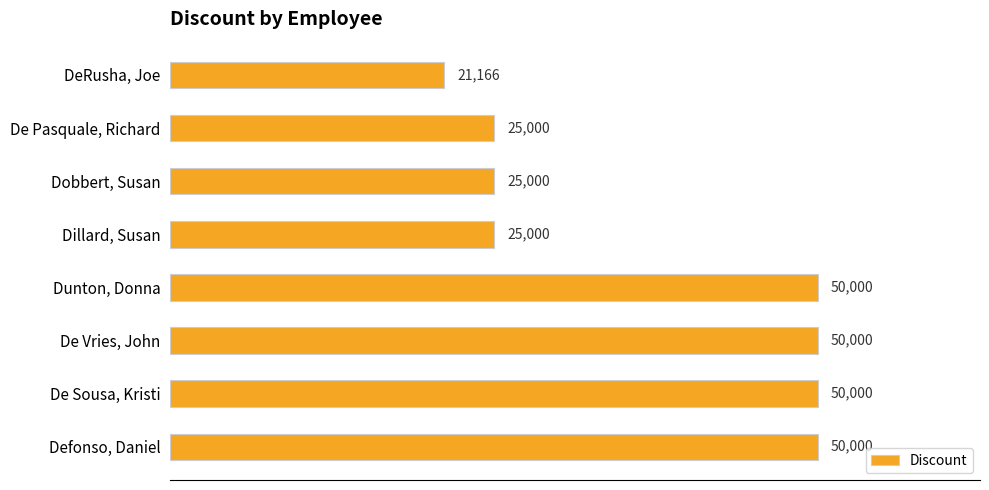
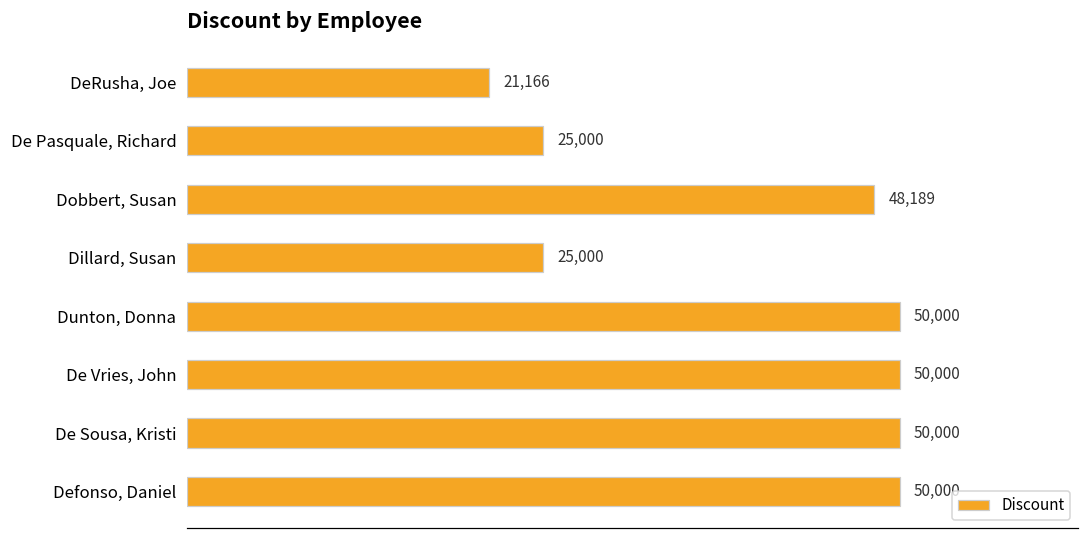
Dobbert, Susan: 25,000 -> 48,189
